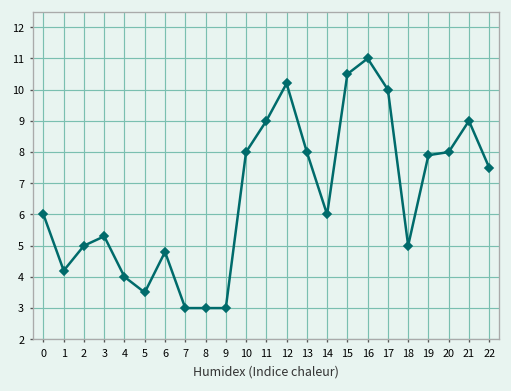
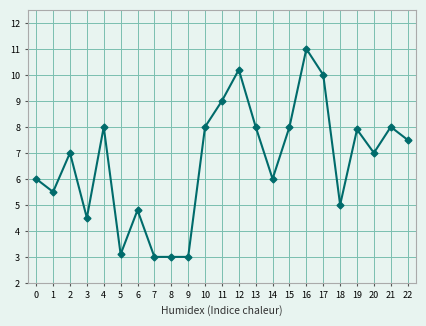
1: 4.2 -> 5.5
2: 5 -> 7
3: 5.3 -> 4.5
4: 4 -> 8
5: 3.5 -> 3.1
15: 10.5 -> 8.0
20: 8 -> 7
21: 9 -> 8
